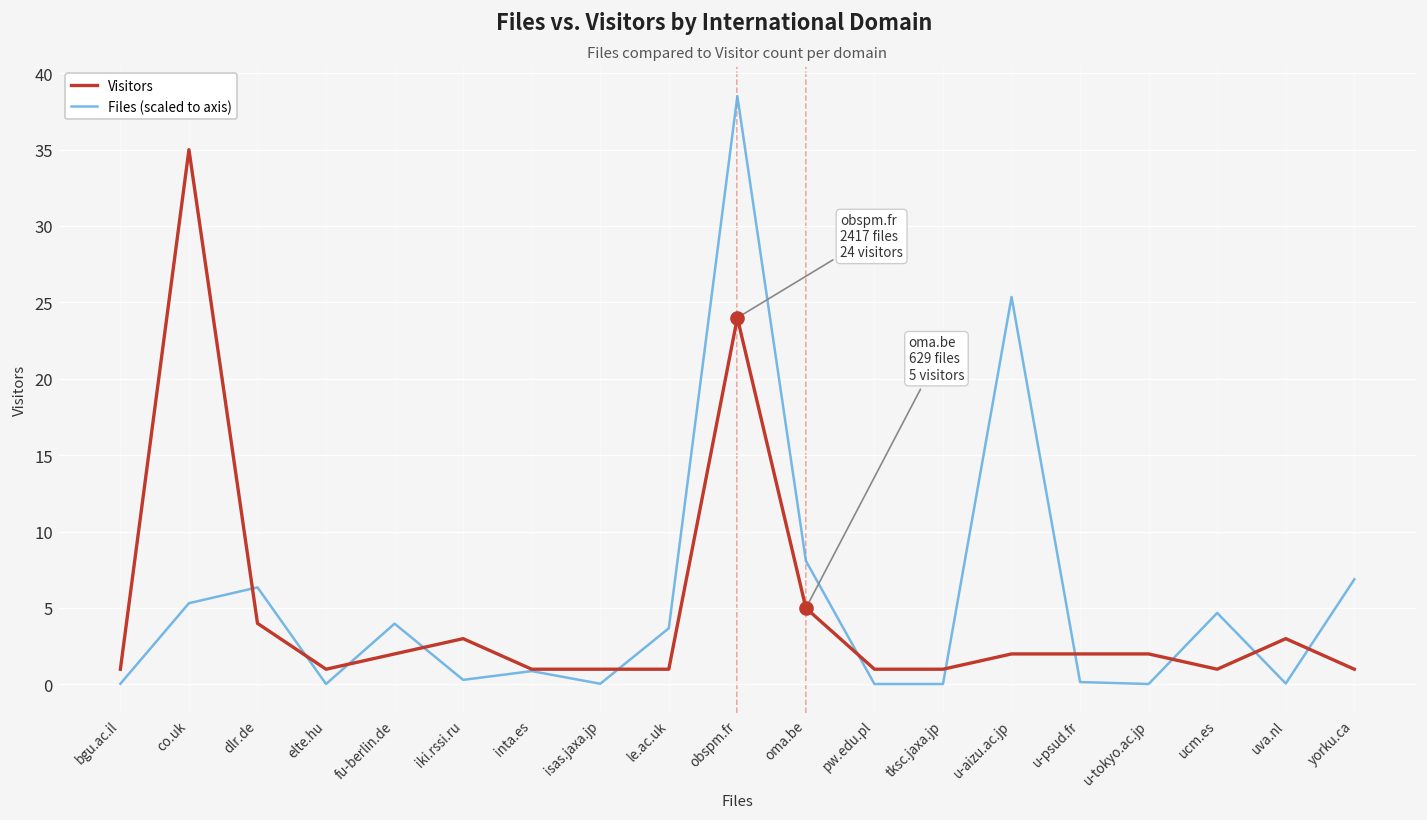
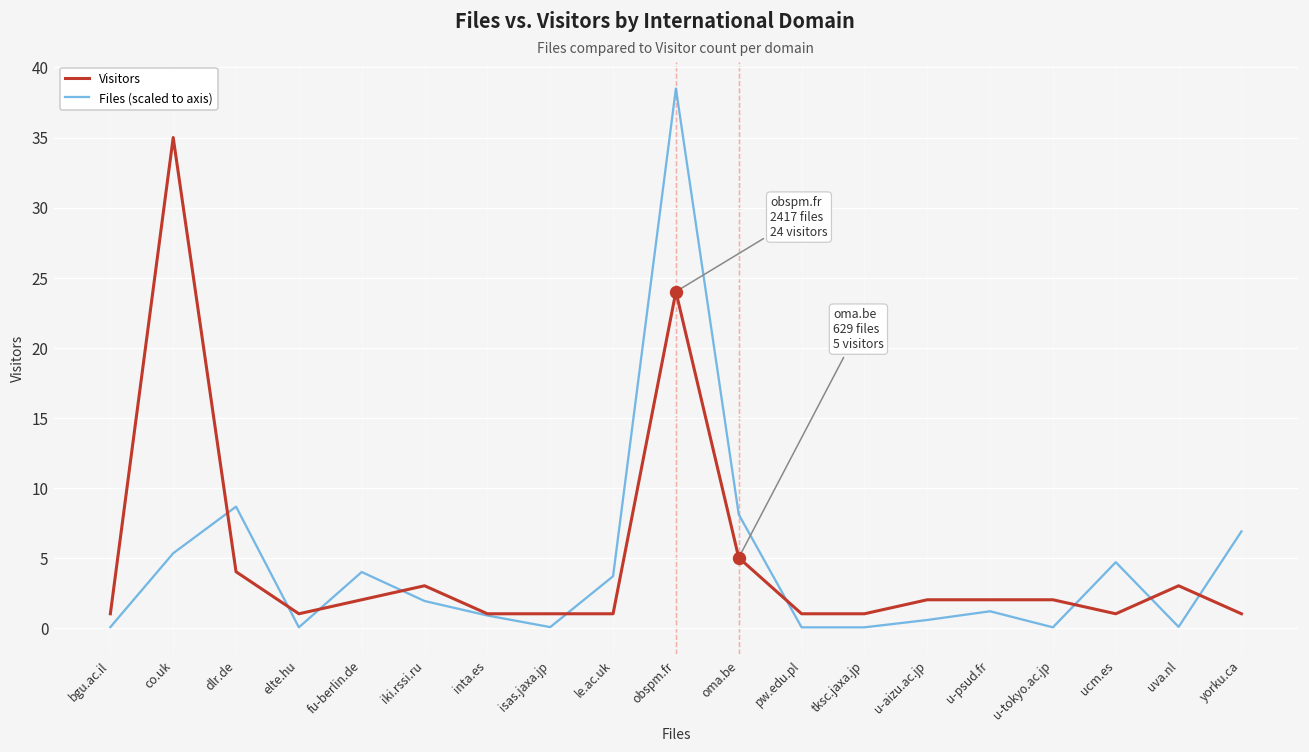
Files (scaled to axis), dlr.de: 6.4 -> 8.6
Files (scaled to axis), iki.rssi.ru: 0.3 -> 1.9
Files (scaled to axis), u-aizu.ac.jp: 25.4 -> 0.6
Files (scaled to axis), u-psud.fr: 0.2 -> 1.2
